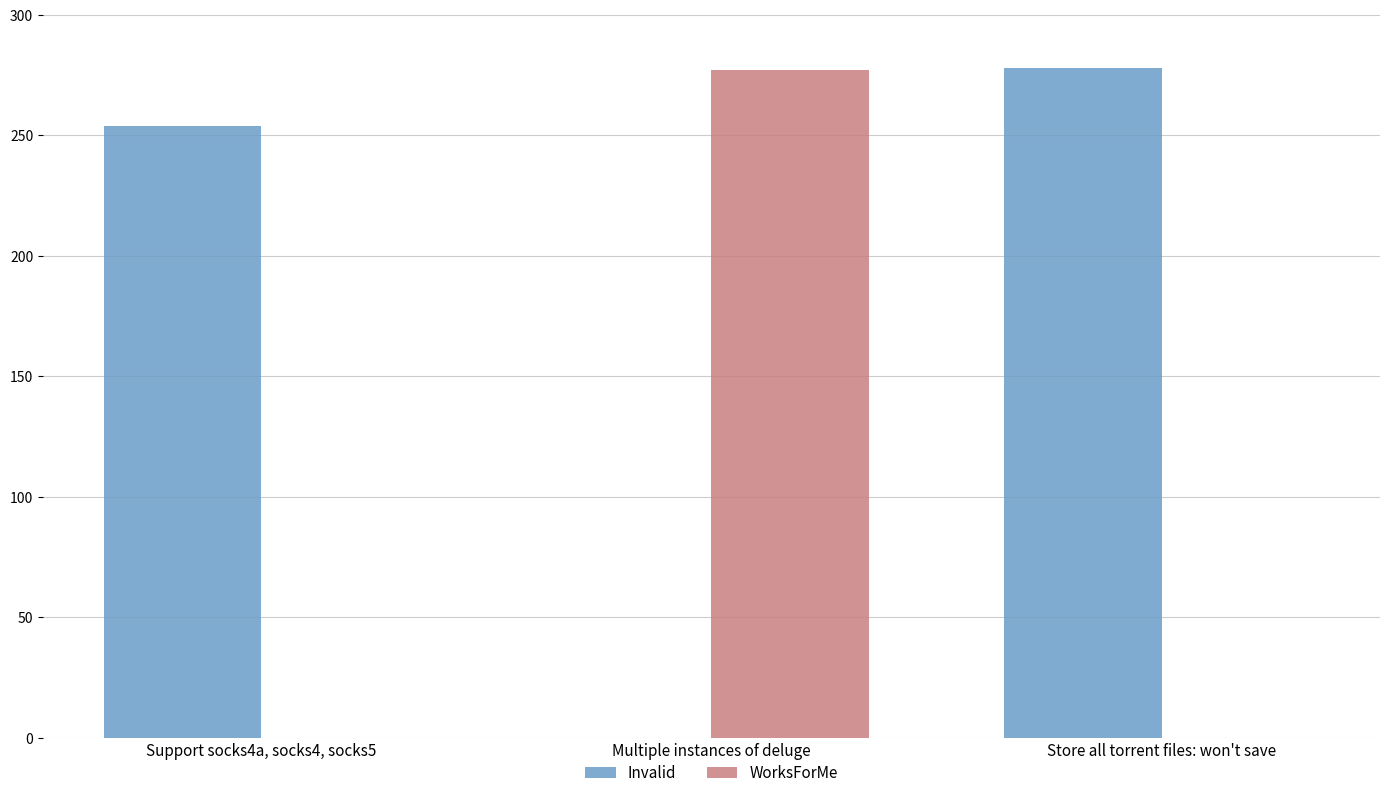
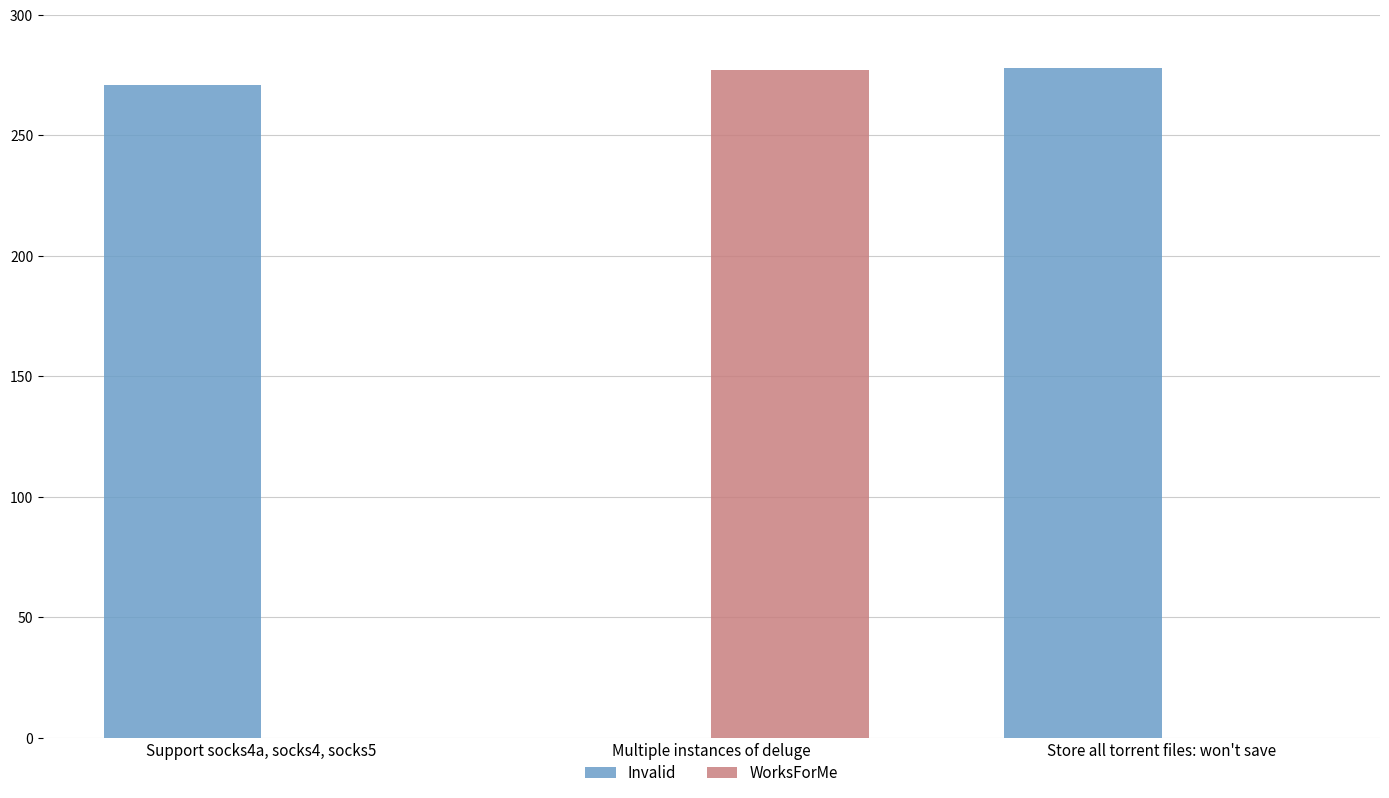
Invalid, Support socks4a, socks4, socks5: 254 -> 271
